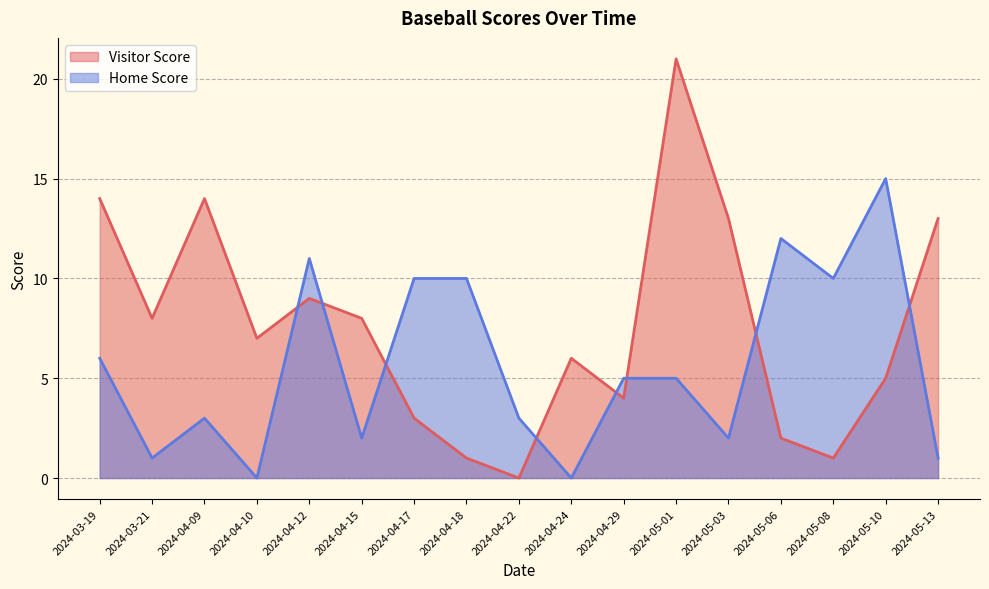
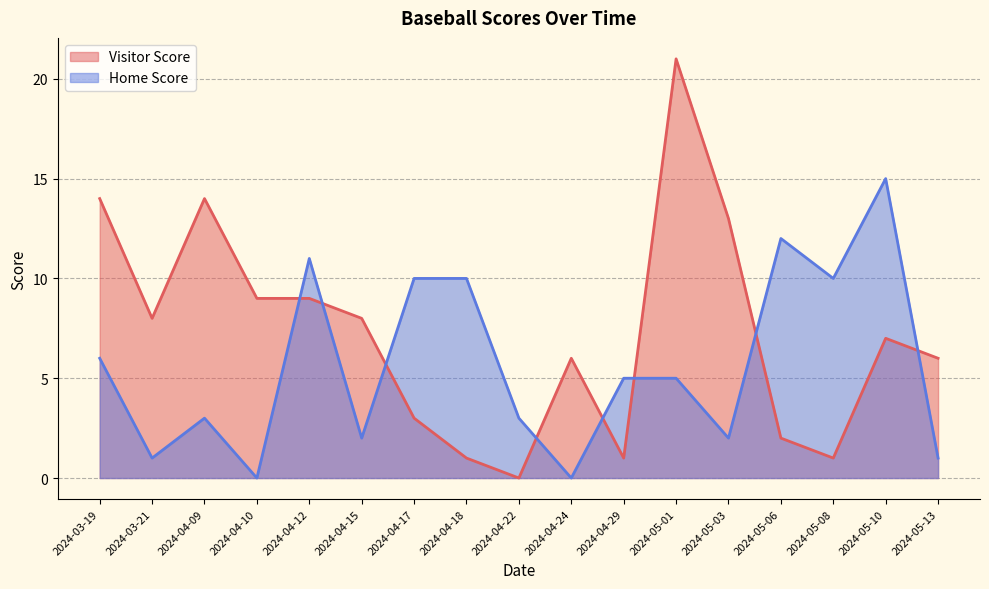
Visitor Score, 2024-04-10: 7 -> 9
Visitor Score, 2024-04-29: 4 -> 1
Visitor Score, 2024-05-10: 5 -> 7
Visitor Score, 2024-05-13: 13 -> 6
